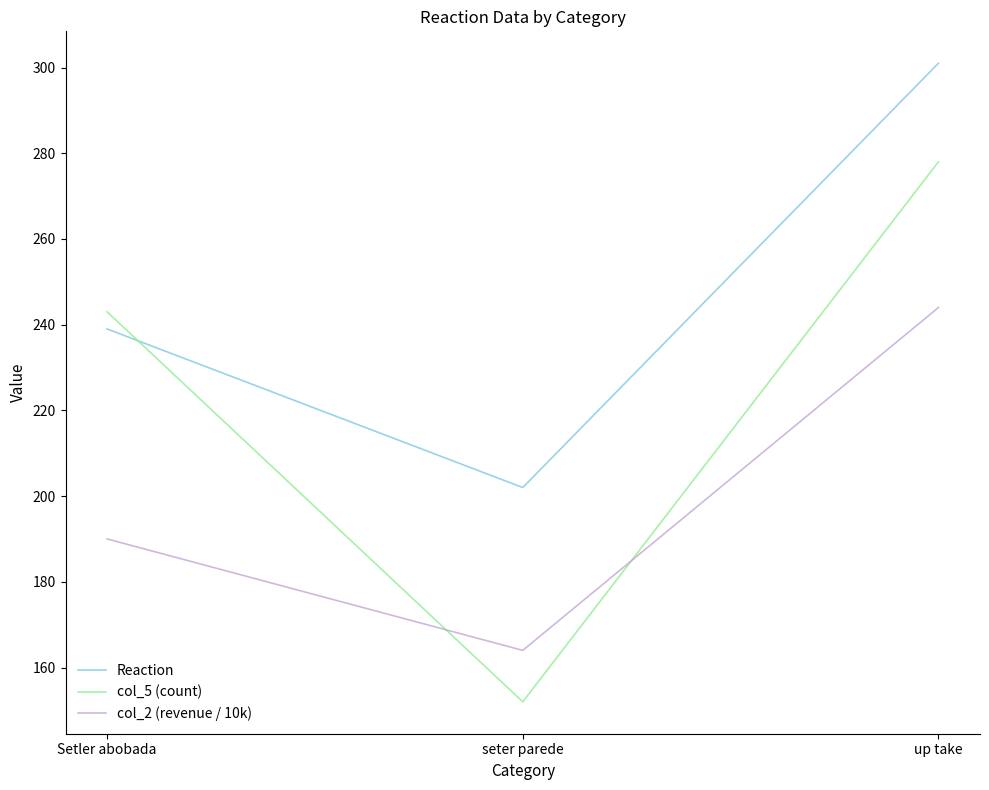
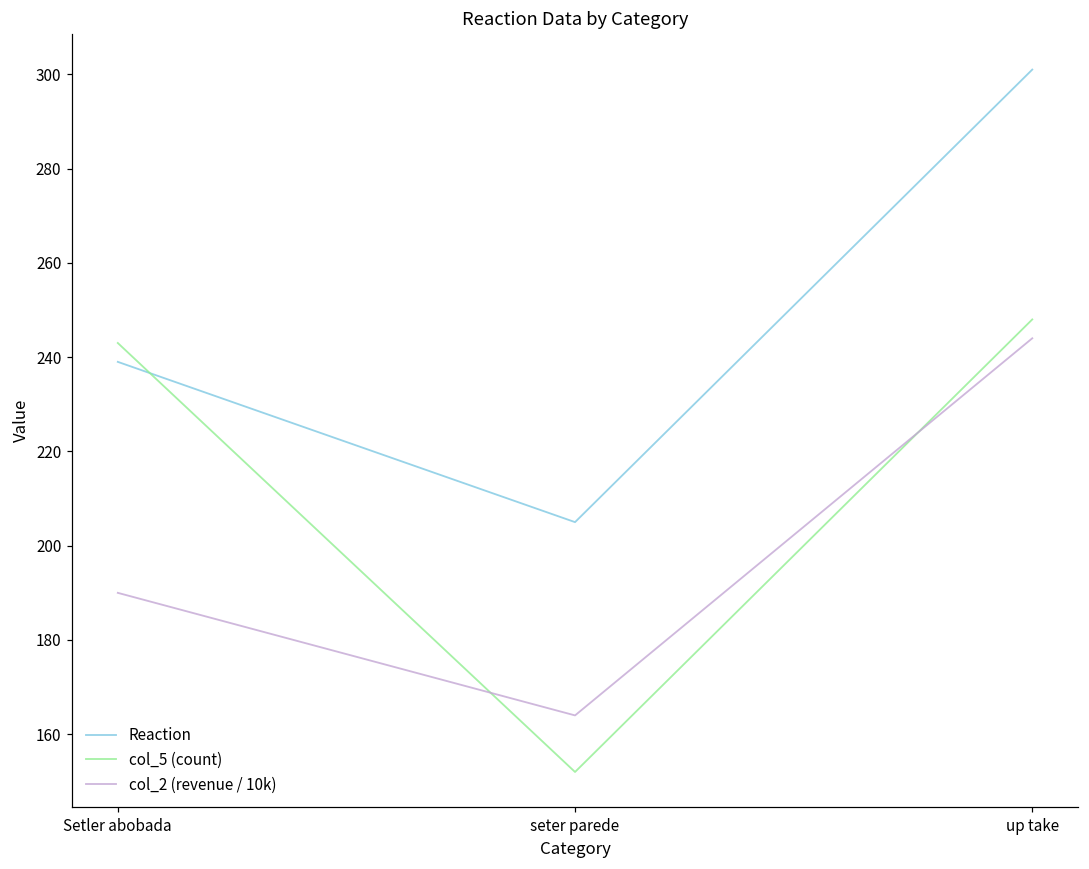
Reaction, seter parede: 202 -> 205
col_5 (count), up take: 278 -> 248
